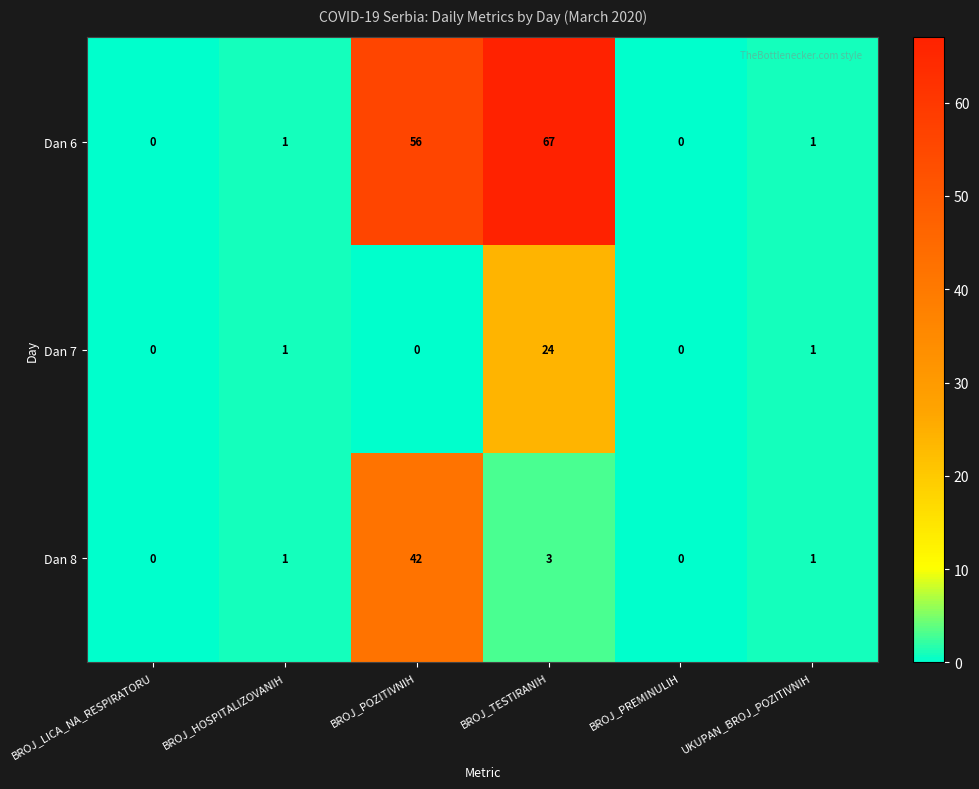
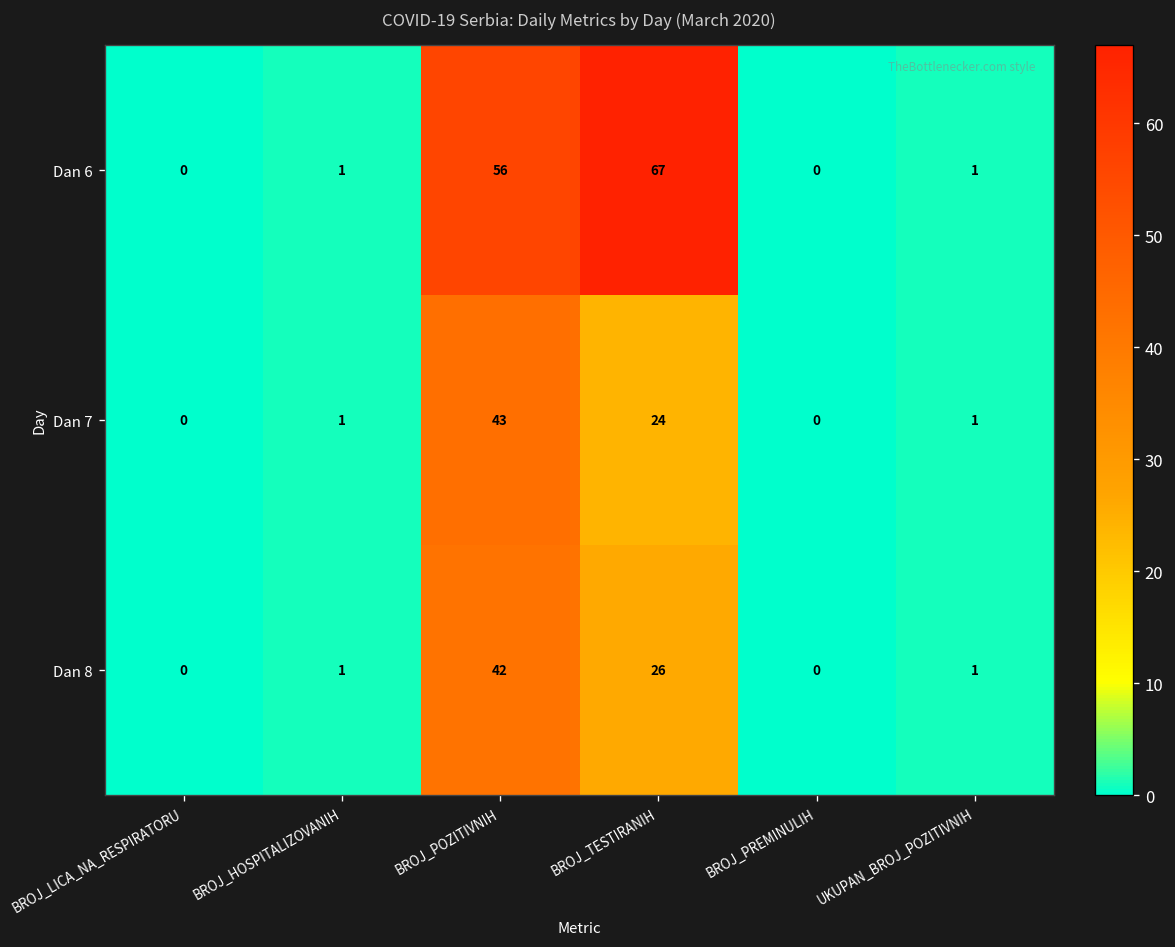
Dan 7, BROJ_POZITIVNIH: 0 -> 43
Dan 8, BROJ_TESTIRANIH: 3 -> 26
